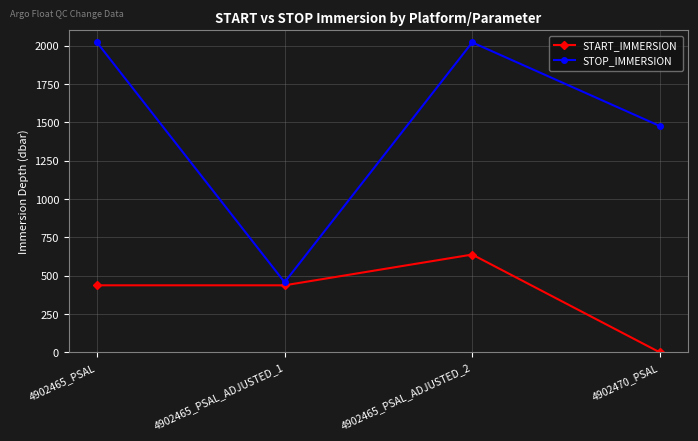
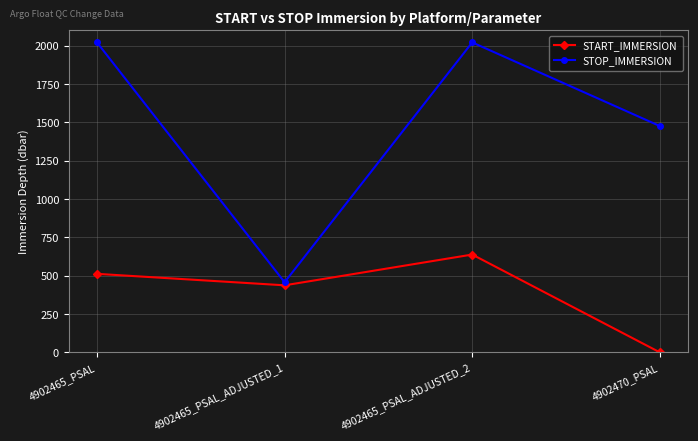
START_IMMERSION, 4902465_PSAL: 440 -> 510
